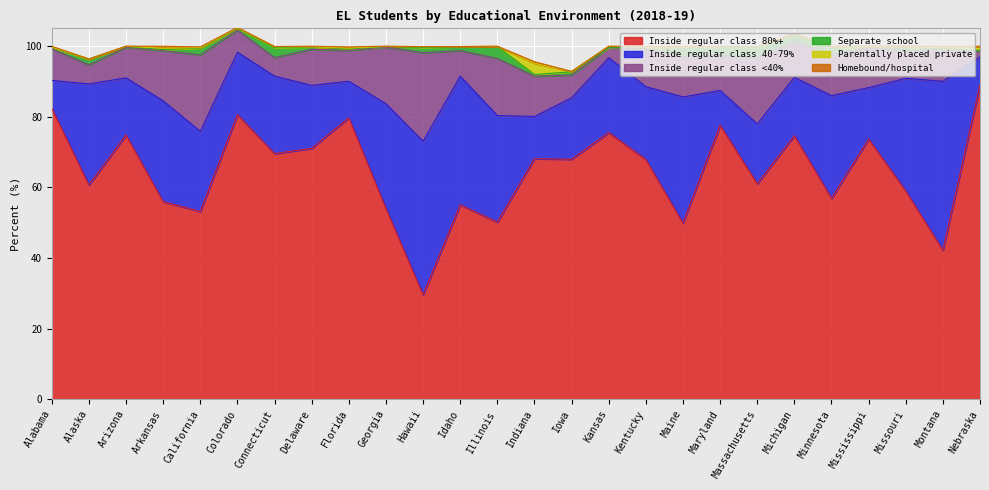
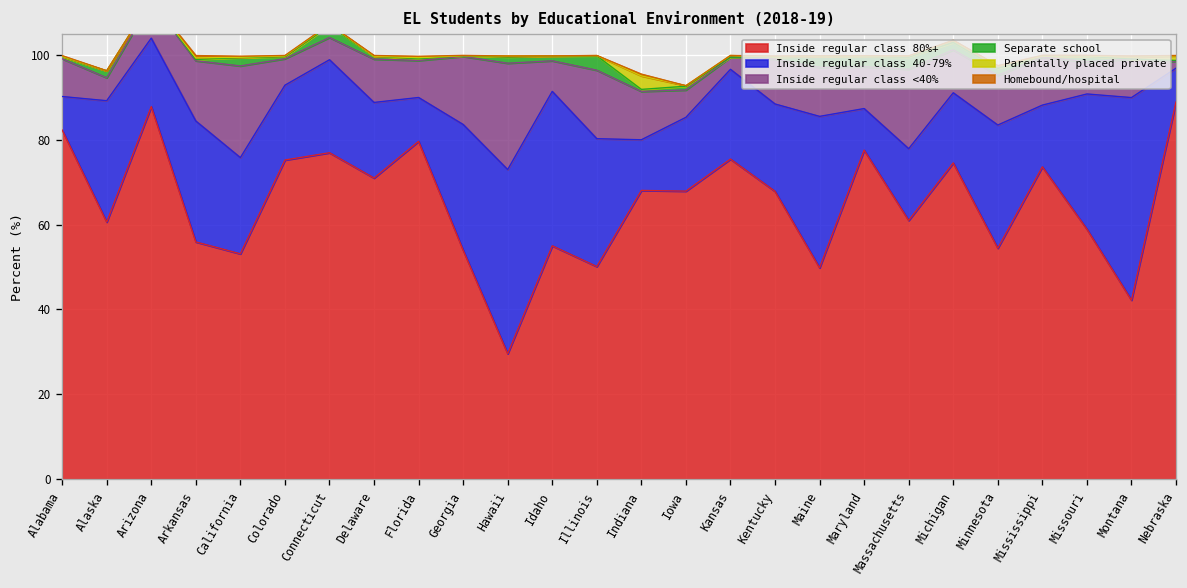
Inside regular class 80%+, Arizona: 75 -> 88
Inside regular class 80%+, Colorado: 81 -> 75
Inside regular class 80%+, Connecticut: 70 -> 77
Inside regular class 80%+, Minnesota: 57 -> 54
